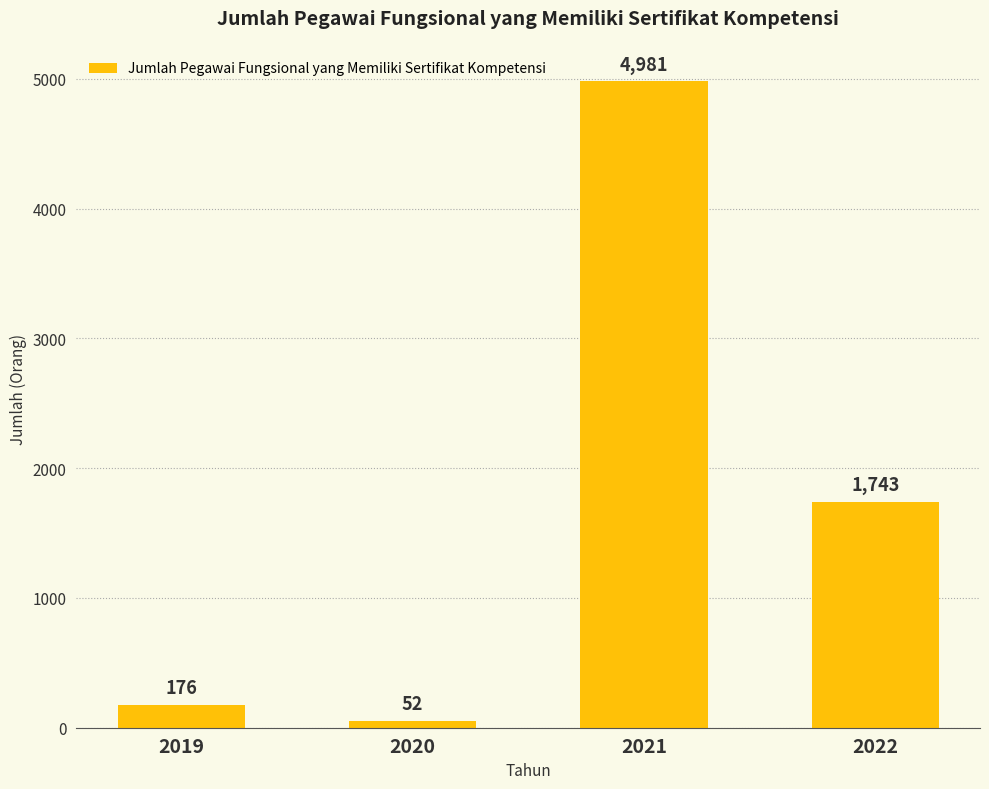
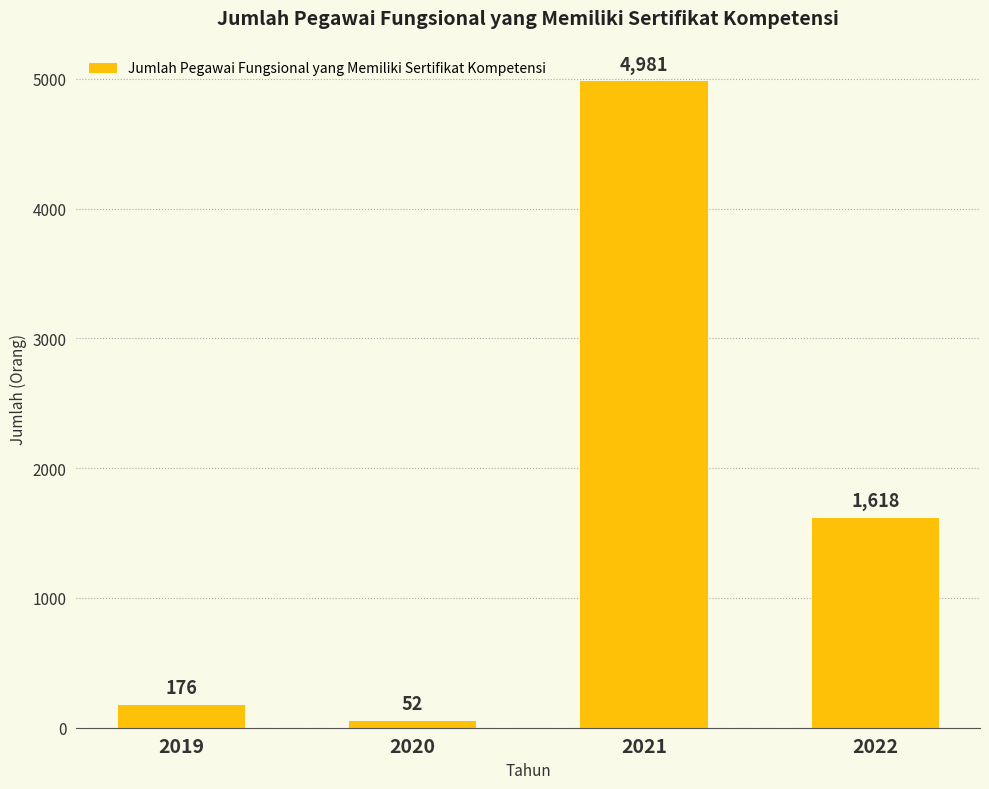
2022: 1,743 -> 1,618
